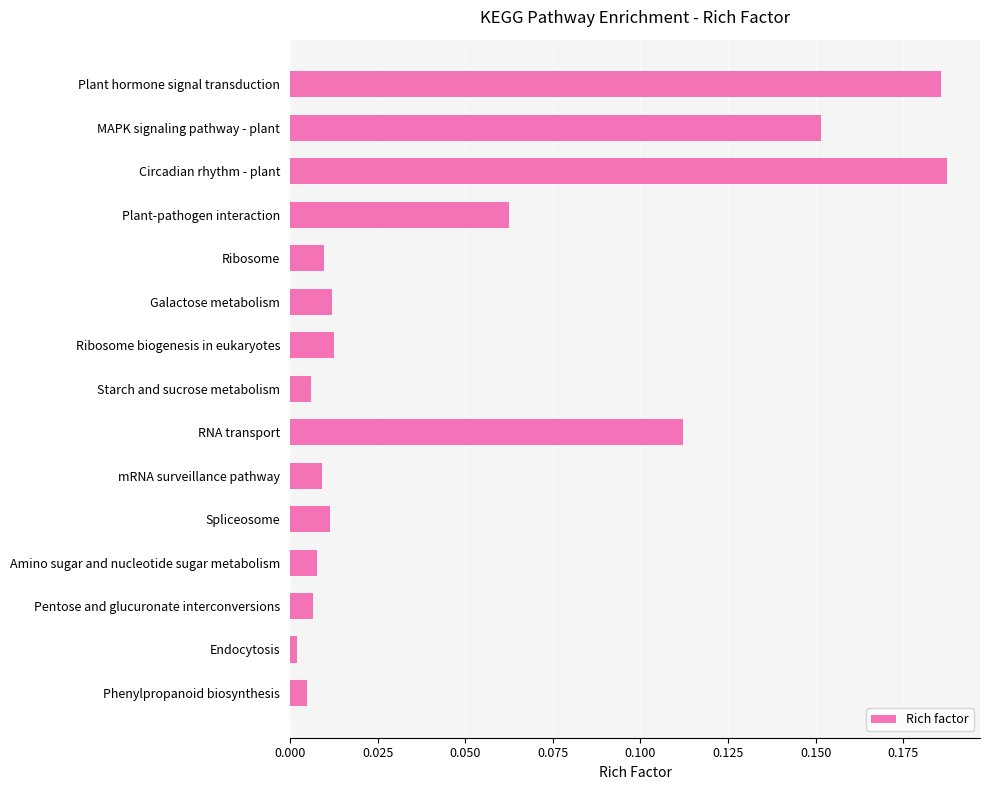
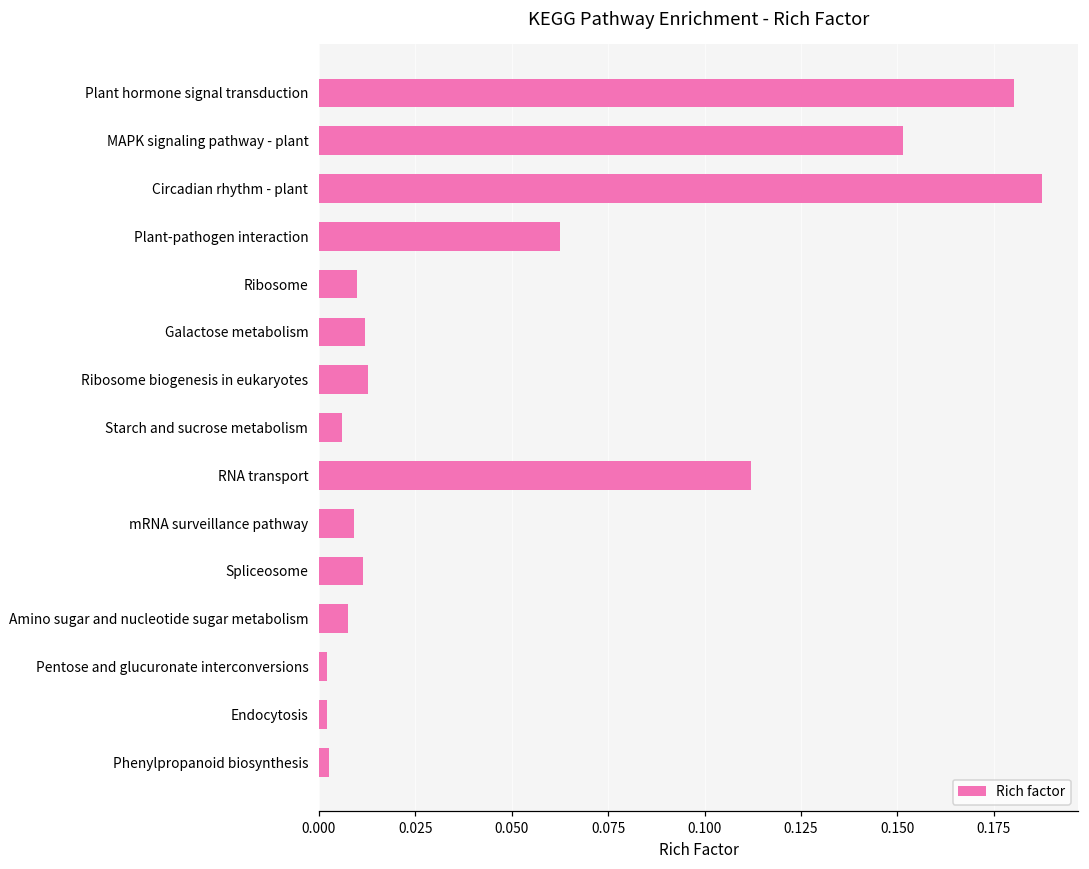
Plant hormone signal transduction: 0.186 -> 0.180
Pentose and glucuronate interconversions: 0.007 -> 0.002
Phenylpropanoid biosynthesis: 0.005 -> 0.003
